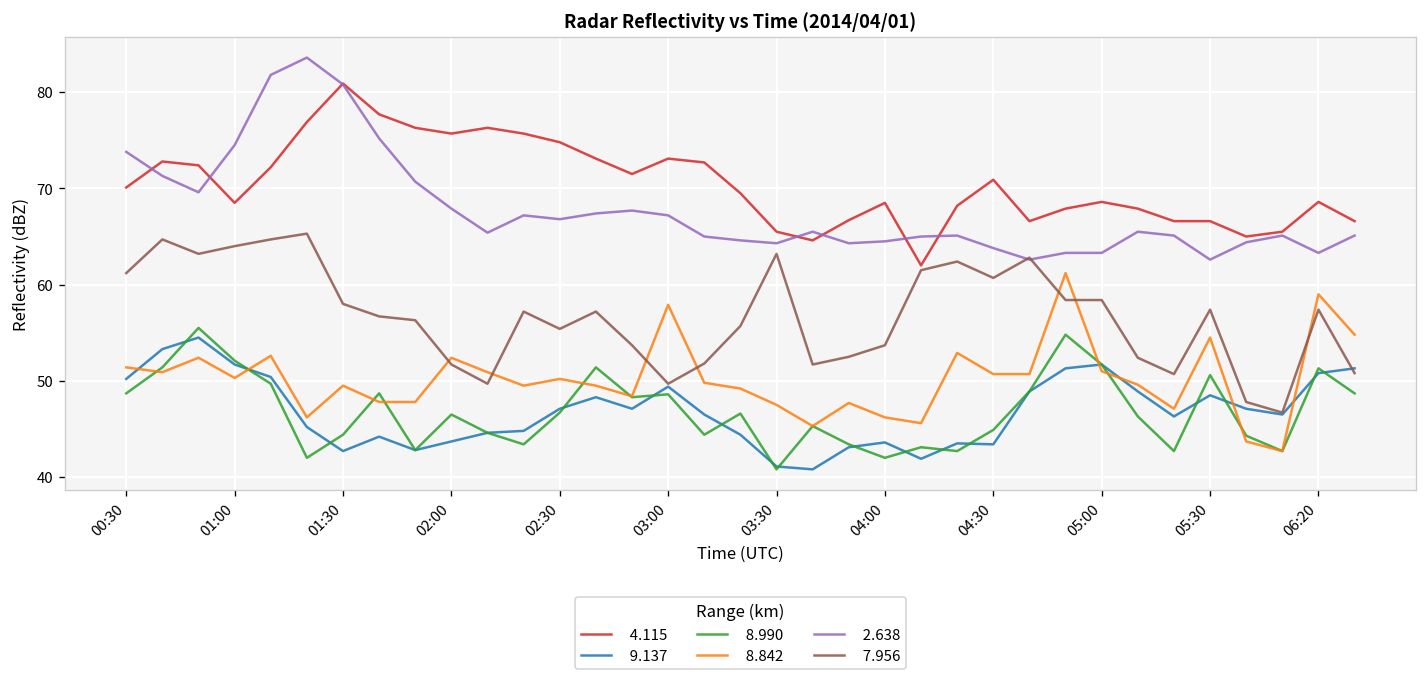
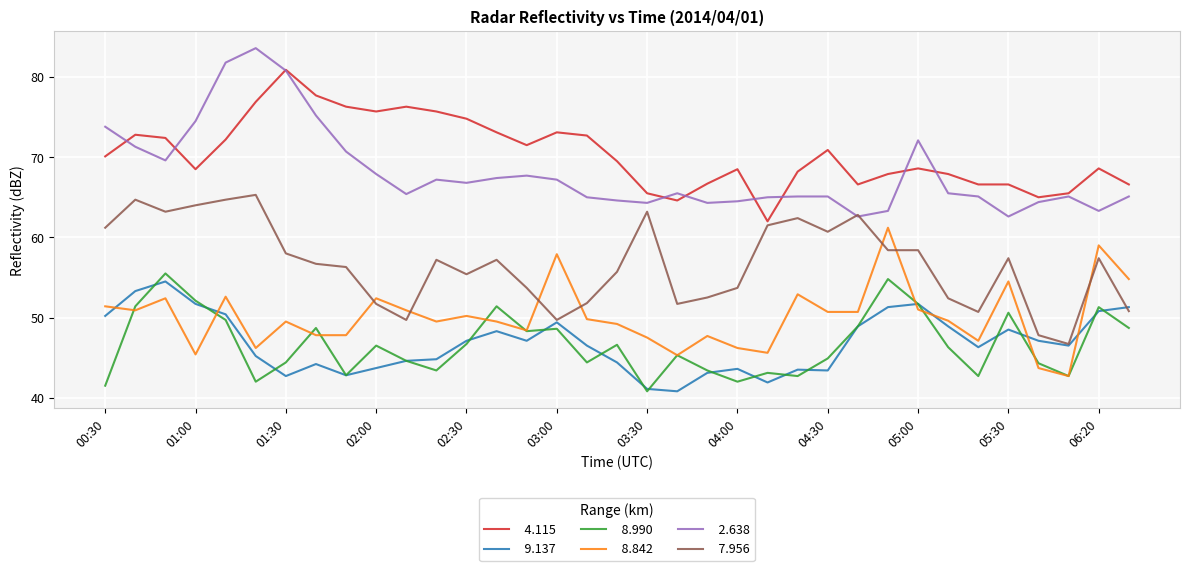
8.990, 00:30: 49 -> 42
8.842, 01:00: 50 -> 45
2.638, 04:30: 64 -> 65
2.638, 05:00: 63 -> 72
